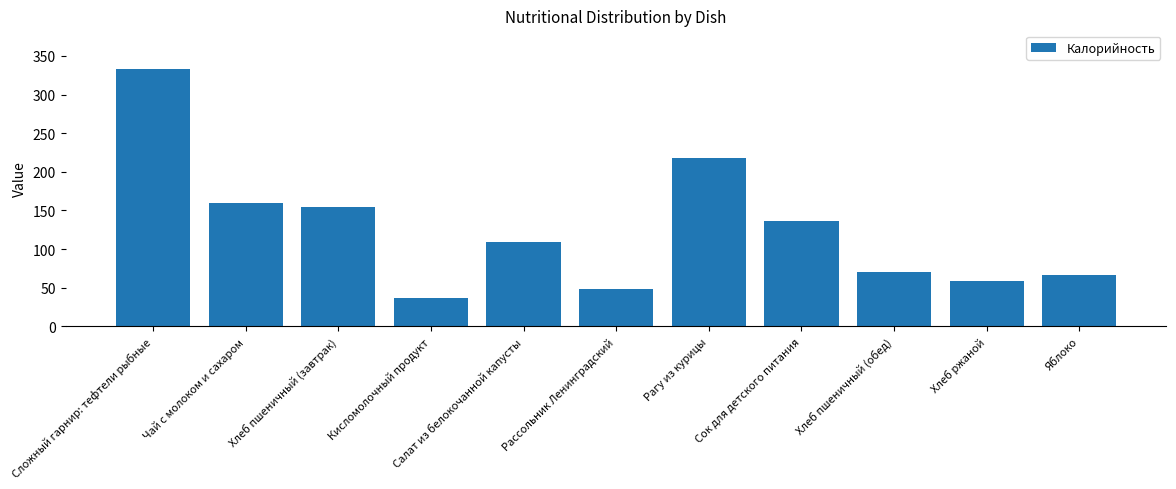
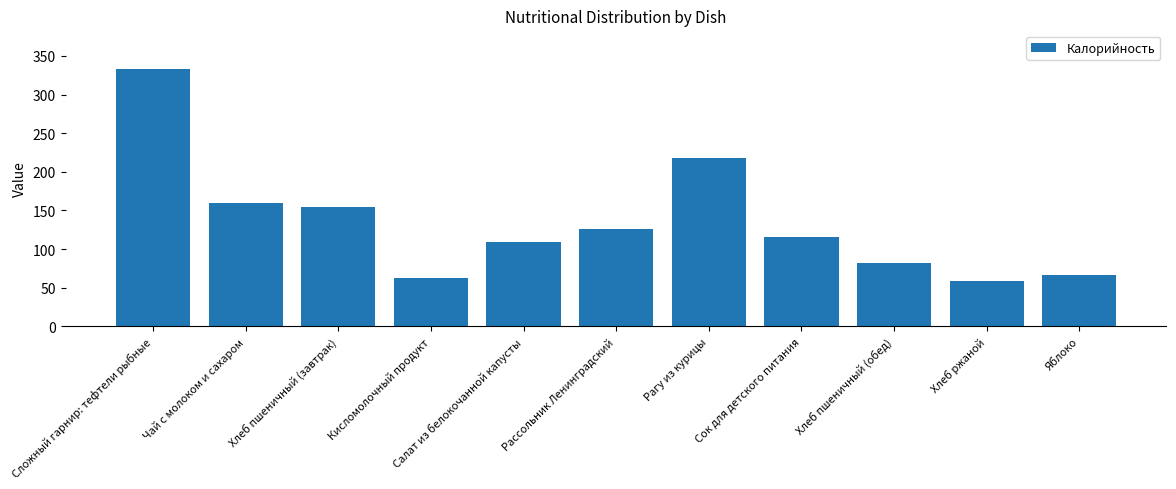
Кисломолочный продукт: 40 -> 60
Рассольник Ленинградский: 50 -> 130
Сок для детского питания: 140 -> 120
Хлеб пшеничный (обед): 70 -> 80
